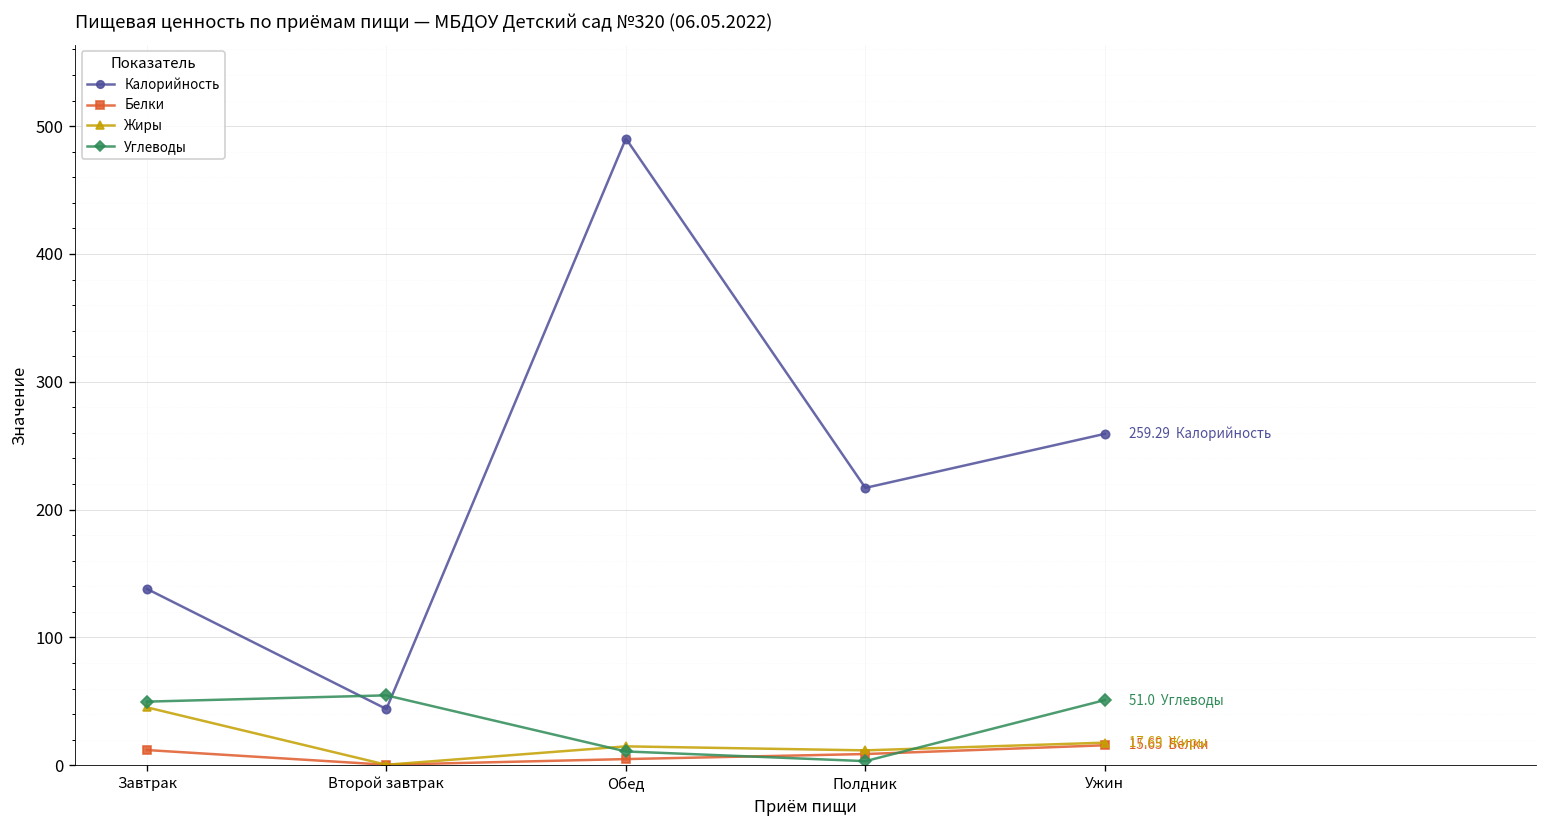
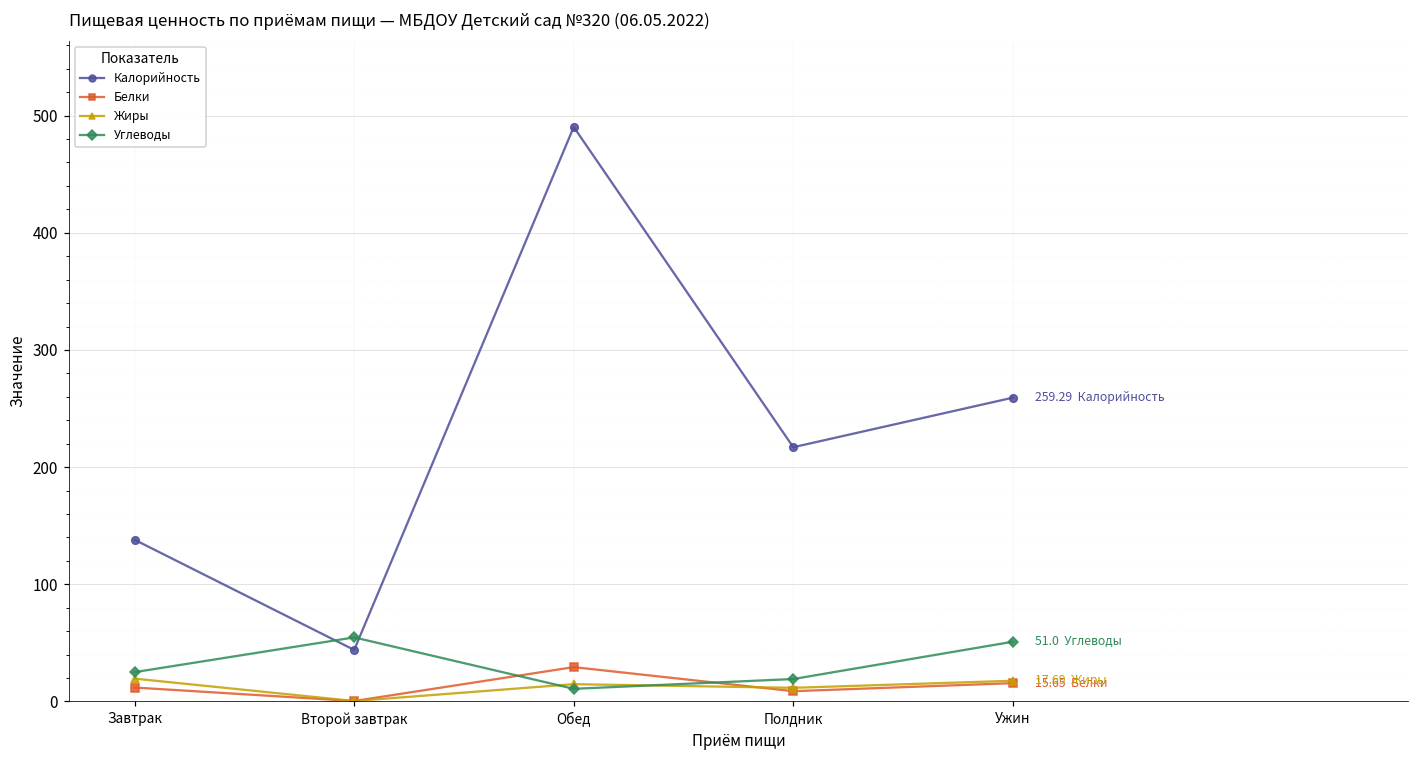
Жиры, Завтрак: 45 -> 20
Углеводы, Завтрак: 50 -> 25
Белки, Обед: 5 -> 29
Углеводы, Полдник: 3 -> 19
